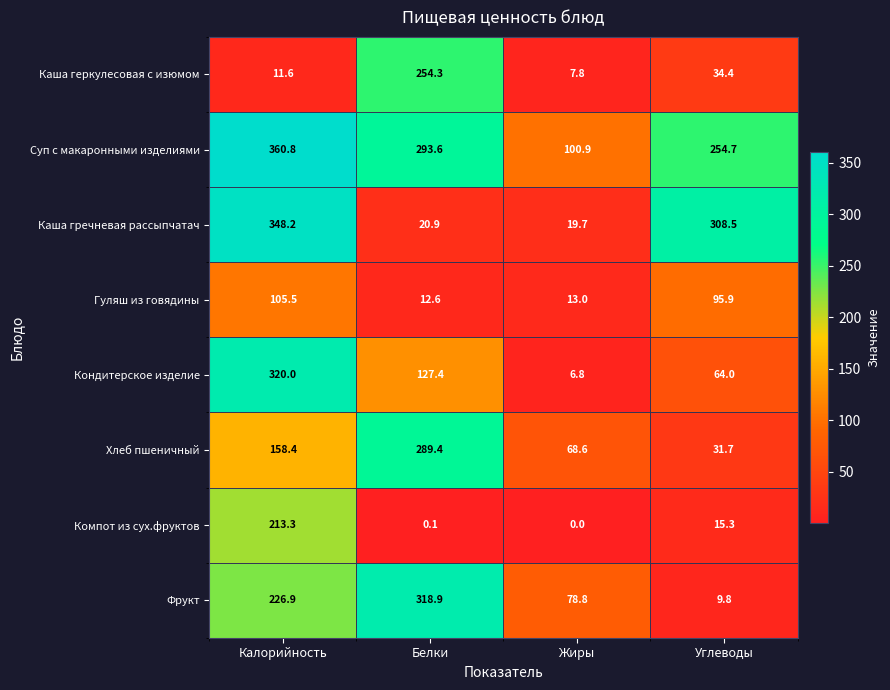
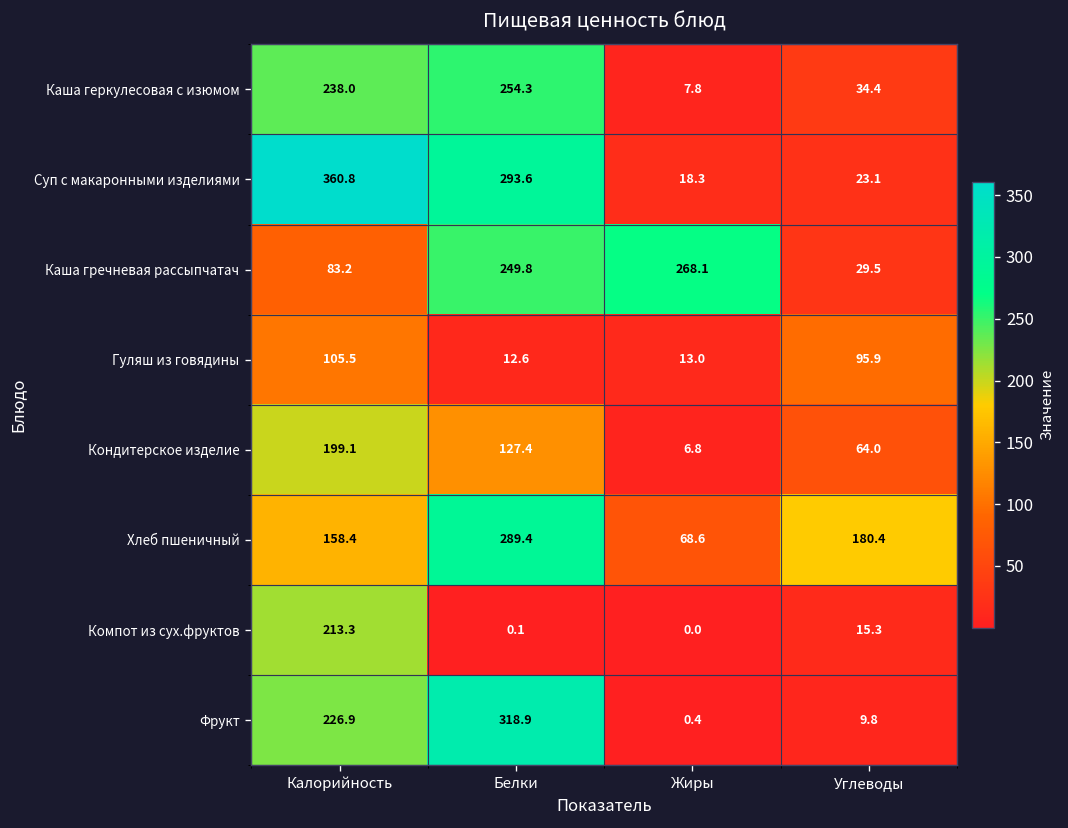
Каша геркулесовая с изюмом, Калорийность: 11.6 -> 238.0
Суп с макаронными изделиями, Жиры: 100.9 -> 18.3
Суп с макаронными изделиями, Углеводы: 254.7 -> 23.1
Каша гречневая рассыпчатач, Калорийность: 348.2 -> 83.2
Каша гречневая рассыпчатач, Белки: 20.9 -> 249.8
Каша гречневая рассыпчатач, Жиры: 19.7 -> 268.1
Каша гречневая рассыпчатач, Углеводы: 308.5 -> 29.5
Кондитерское изделие, Калорийность: 320.0 -> 199.1
Хлеб пшеничный, Углеводы: 31.7 -> 180.4
Фрукт, Жиры: 78.8 -> 0.4
